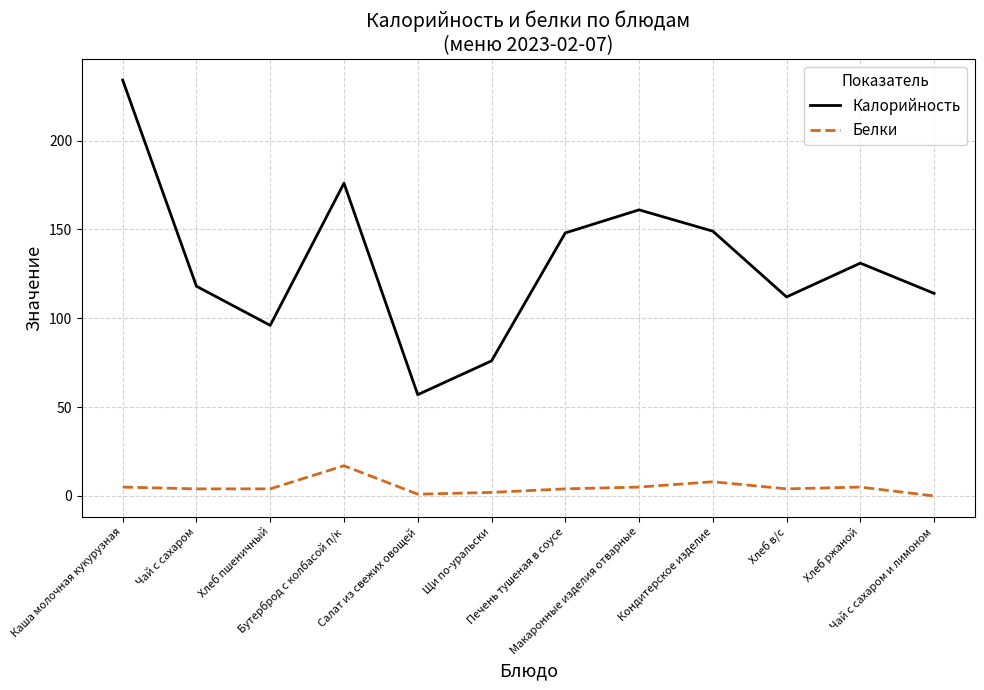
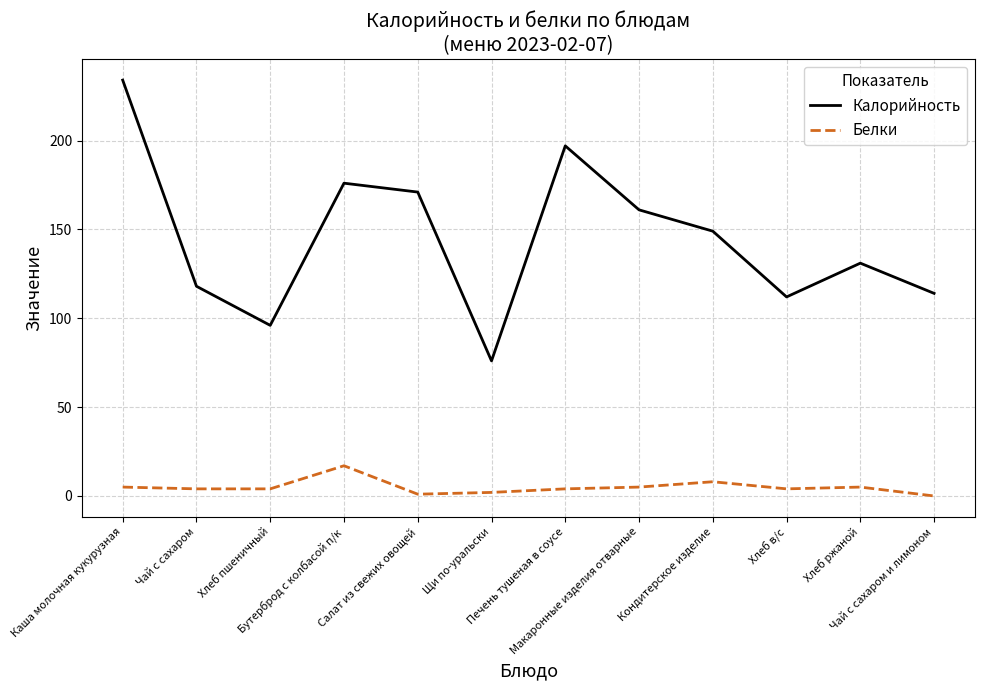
Калорийность, Салат из свежих овощей: 57 -> 171
Калорийность, Печень тушеная в соусе: 148 -> 197
